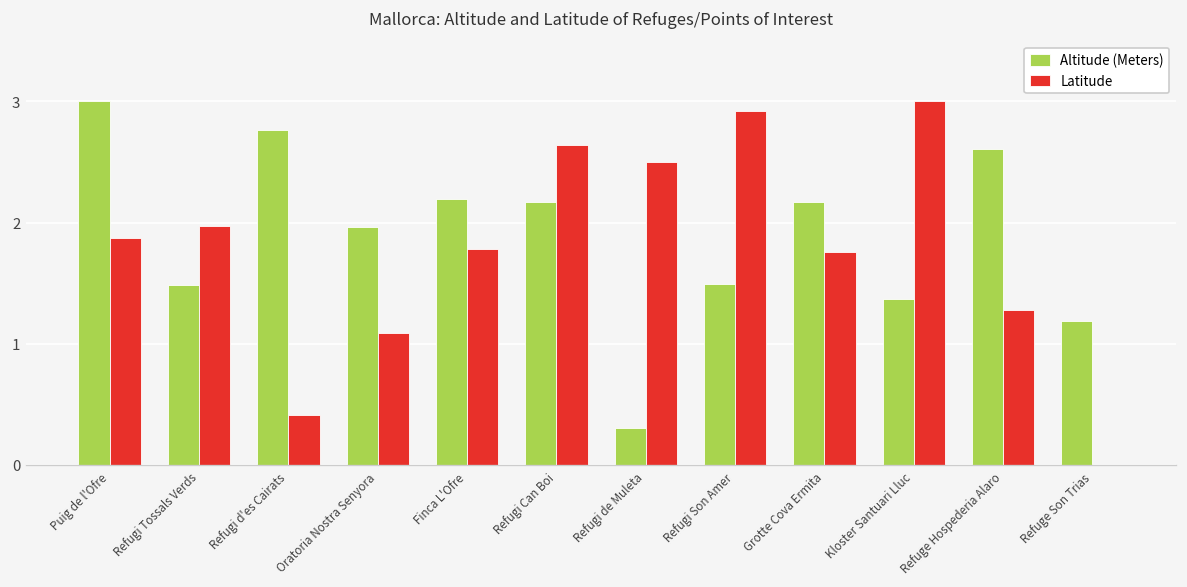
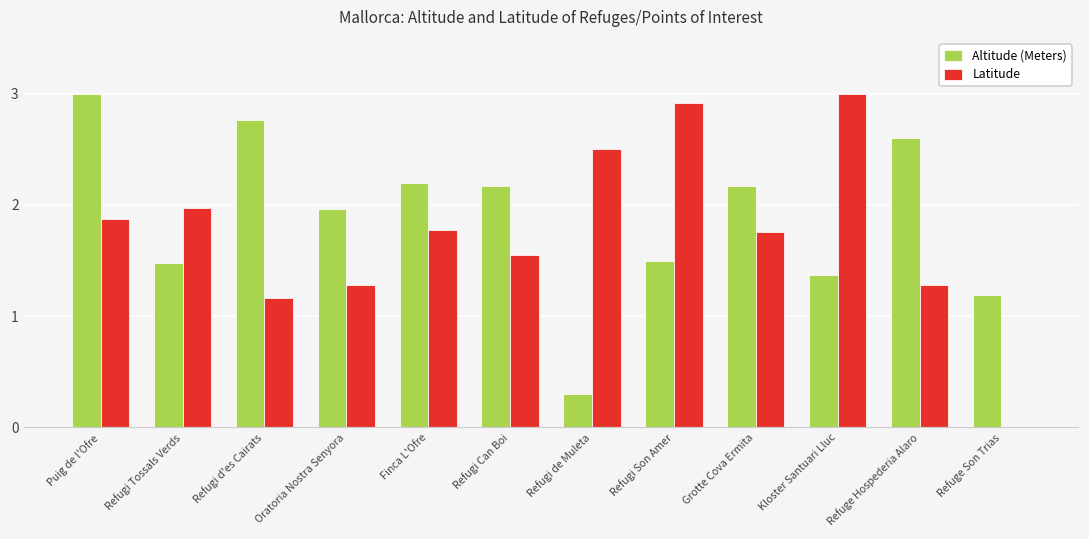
Latitude, Refugi d'es Cairats: 0.42 -> 1.16
Latitude, Oratoria Nostra Senyora: 1.09 -> 1.28
Latitude, Refugi Can Boi: 2.64 -> 1.55
